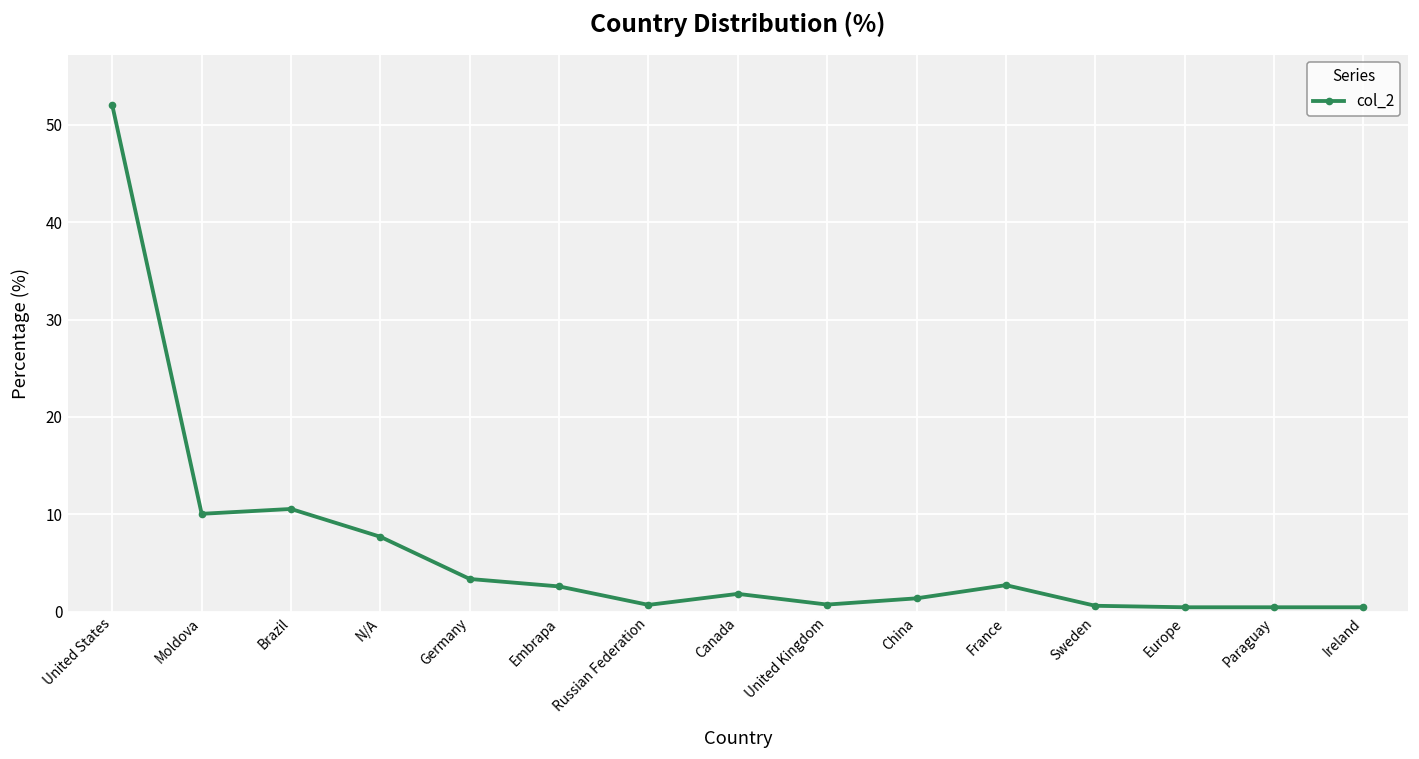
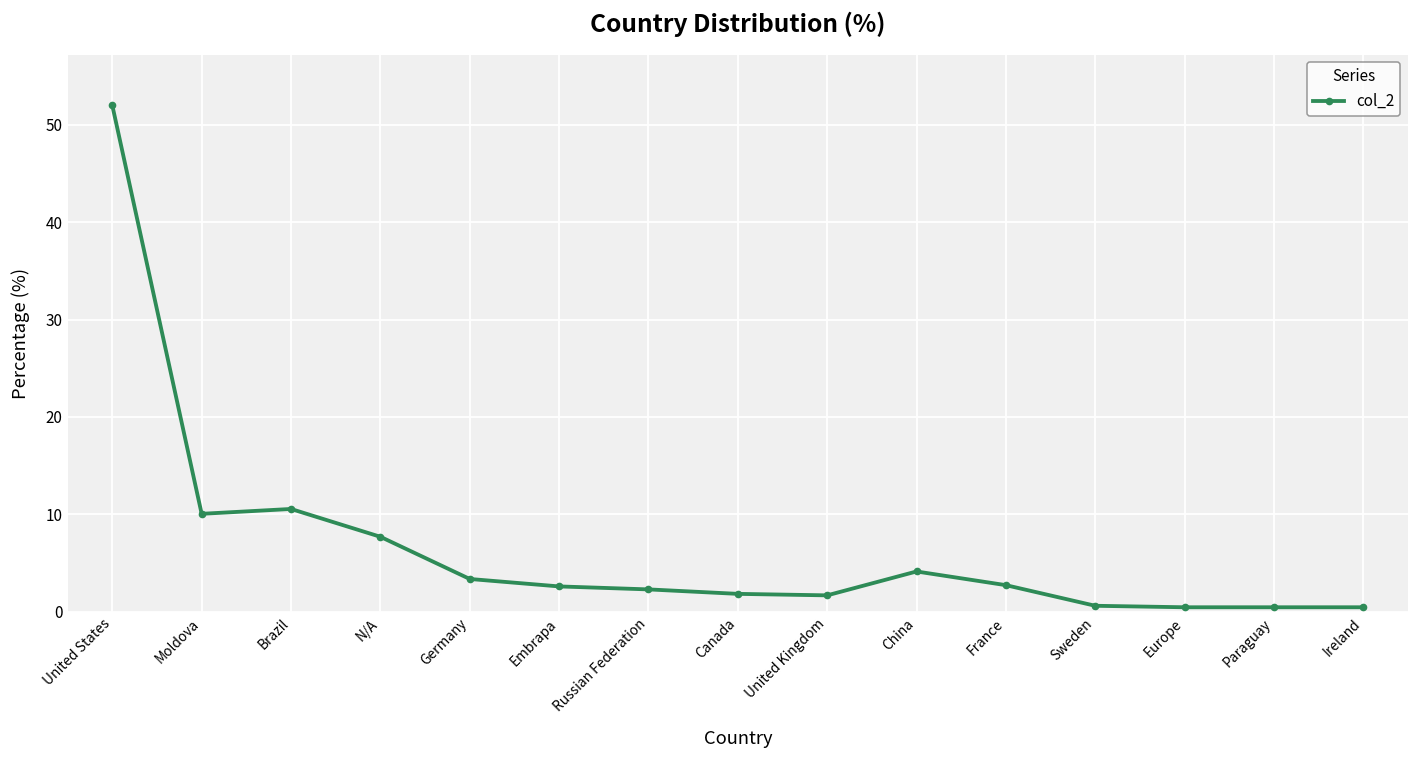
Russian Federation: 1 -> 2
United Kingdom: 1 -> 2
China: 1 -> 4
